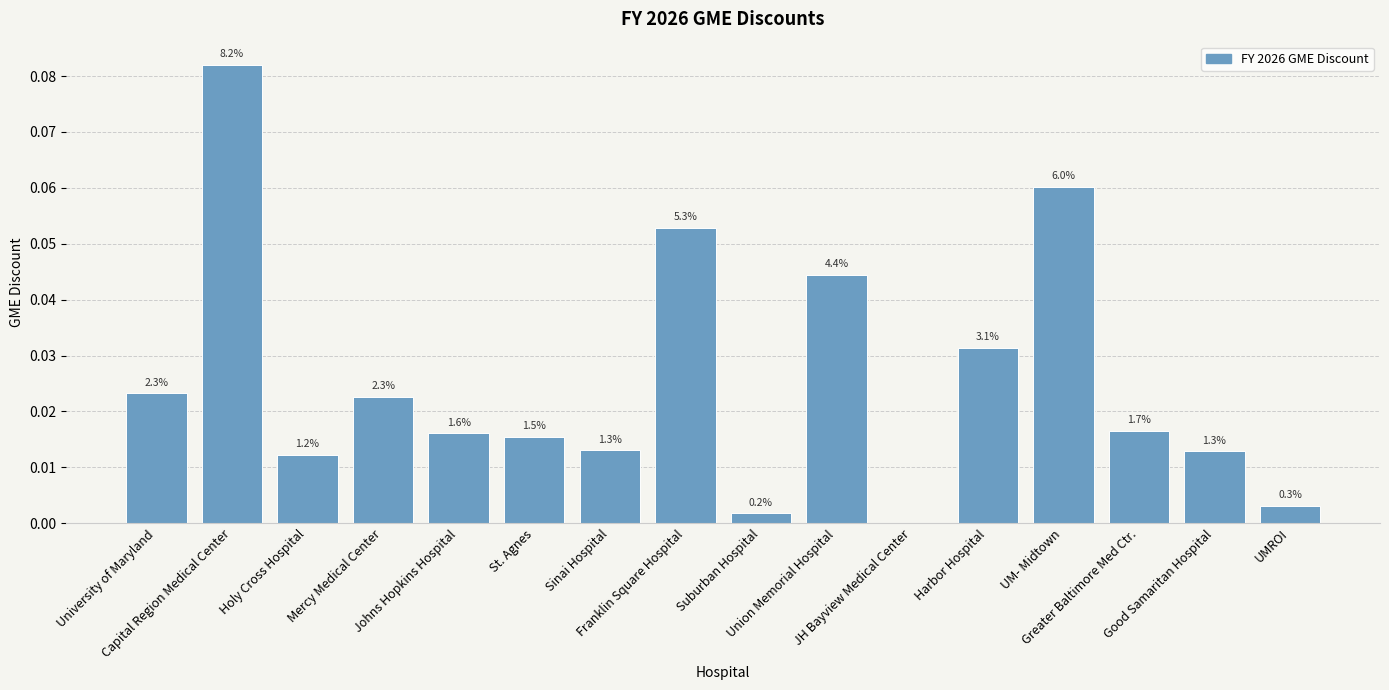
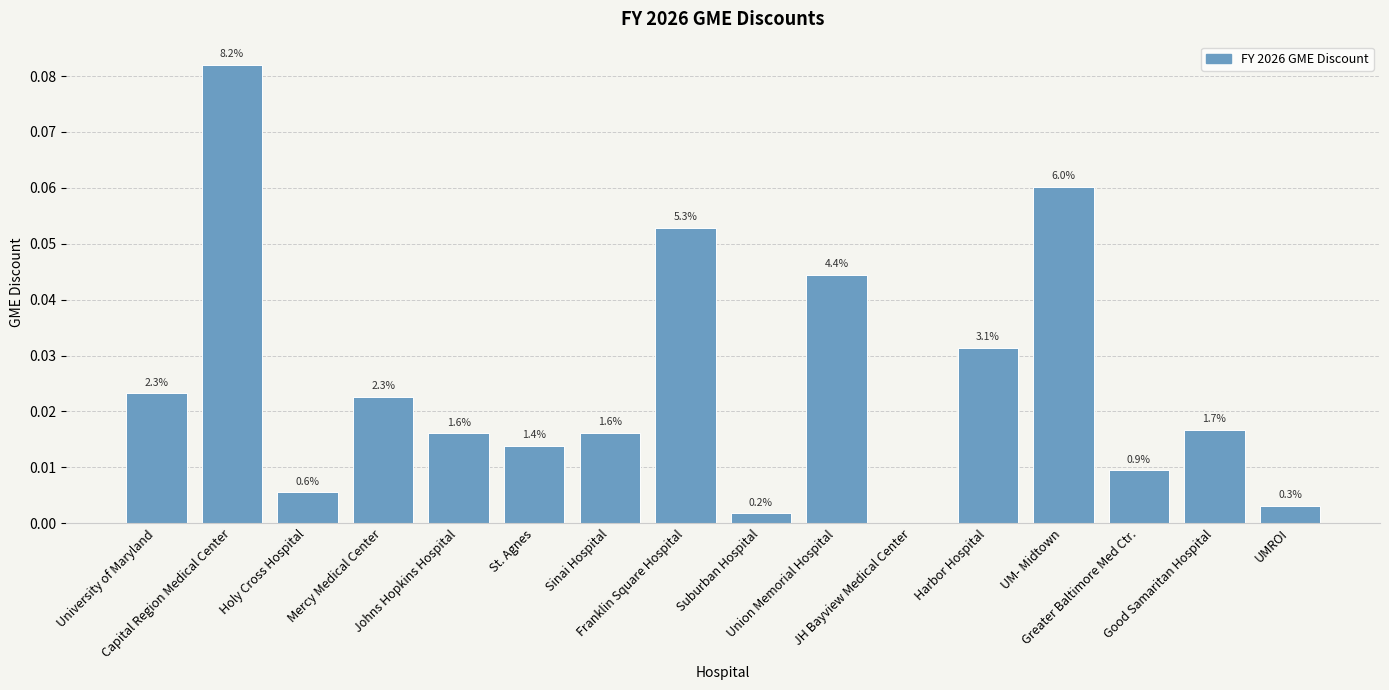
Holy Cross Hospital: 1.2% -> 0.6%
St. Agnes: 1.5% -> 1.4%
Sinai Hospital: 1.3% -> 1.6%
Greater Baltimore Med Ctr.: 1.7% -> 0.9%
Good Samaritan Hospital: 1.3% -> 1.7%
